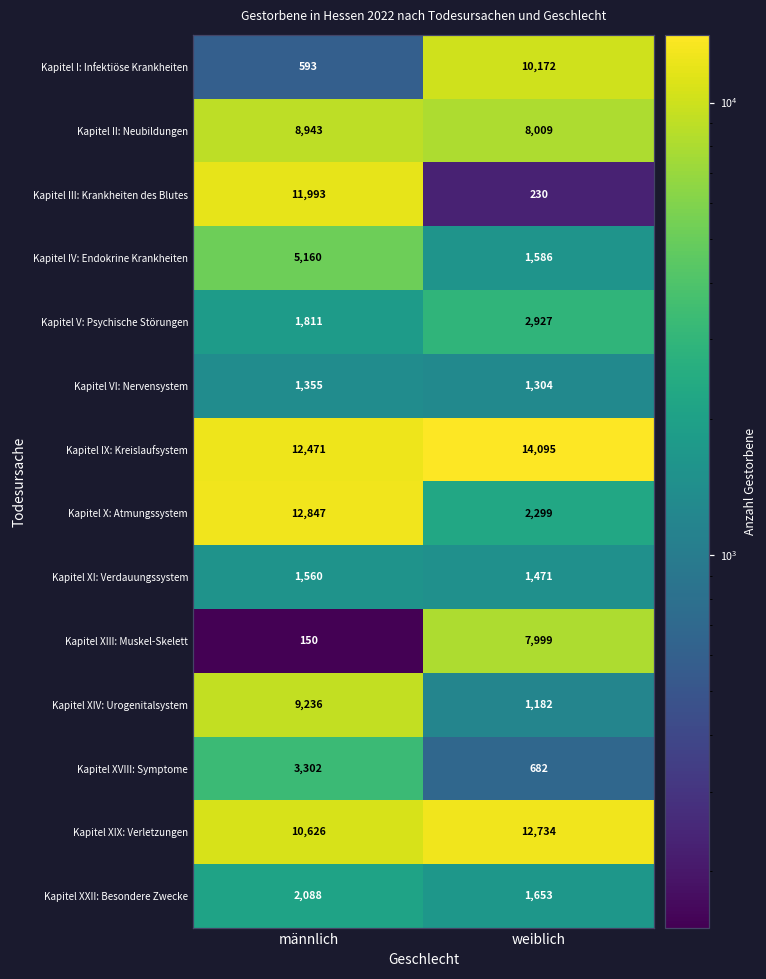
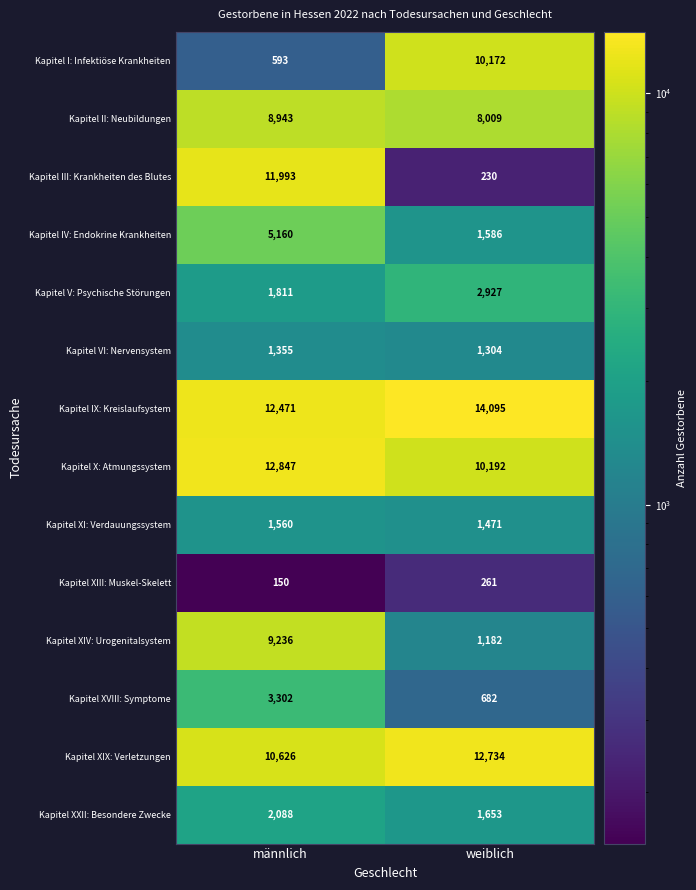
Kapitel X: Atmungssystem, weiblich: 2,299 -> 10,192
Kapitel XIII: Muskel-Skelett, weiblich: 7,999 -> 261
